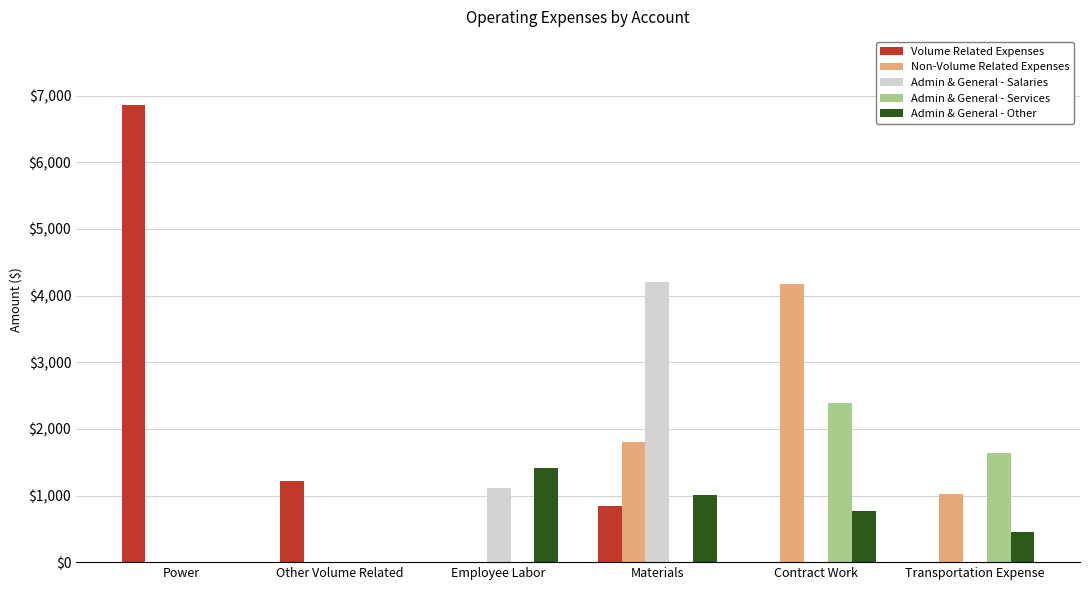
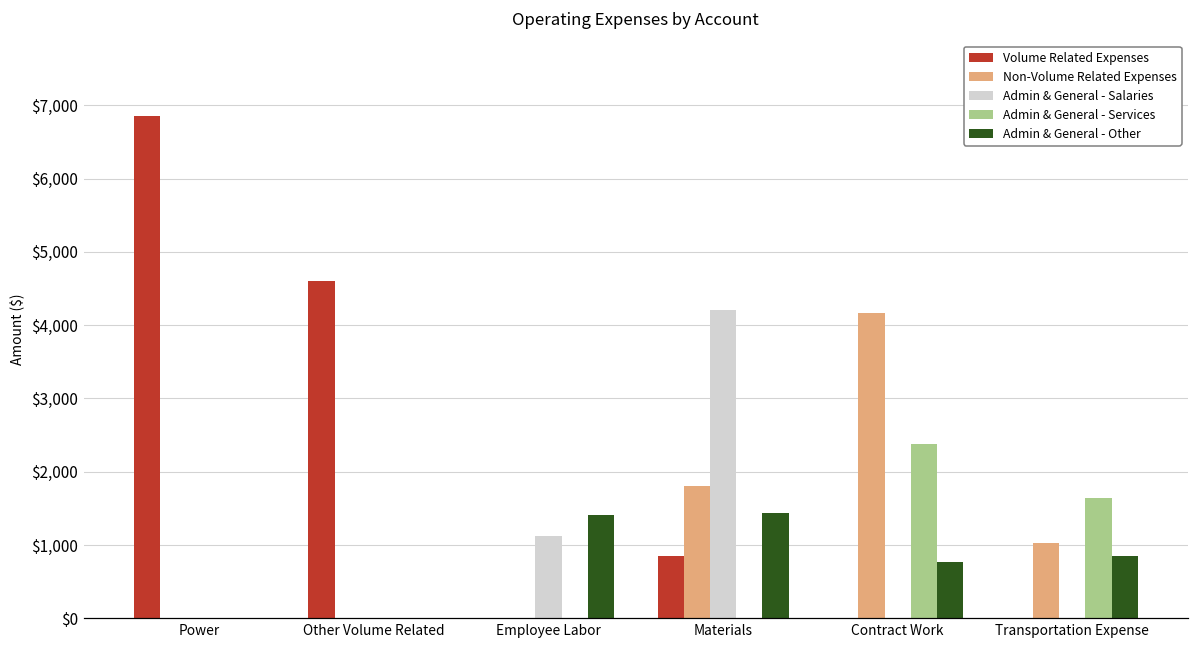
Volume Related Expenses, Other Volume Related: $1,200 -> $4,600
Admin & General - Other, Materials: $1,000 -> $1,400
Admin & General - Other, Transportation Expense: $400 -> $900
